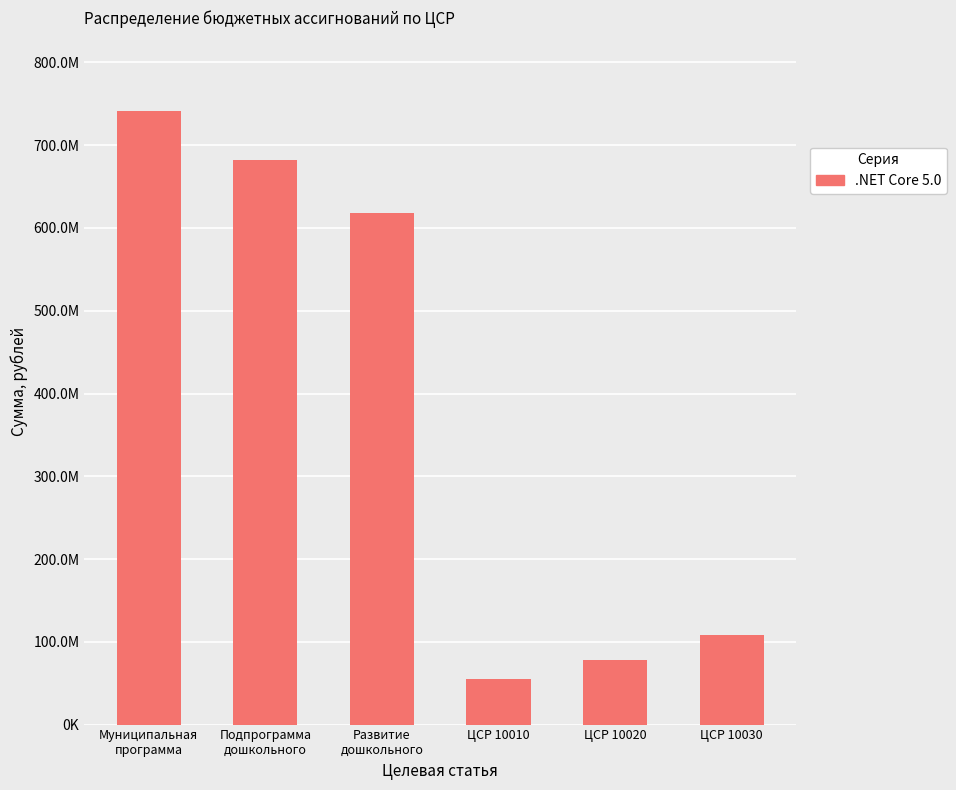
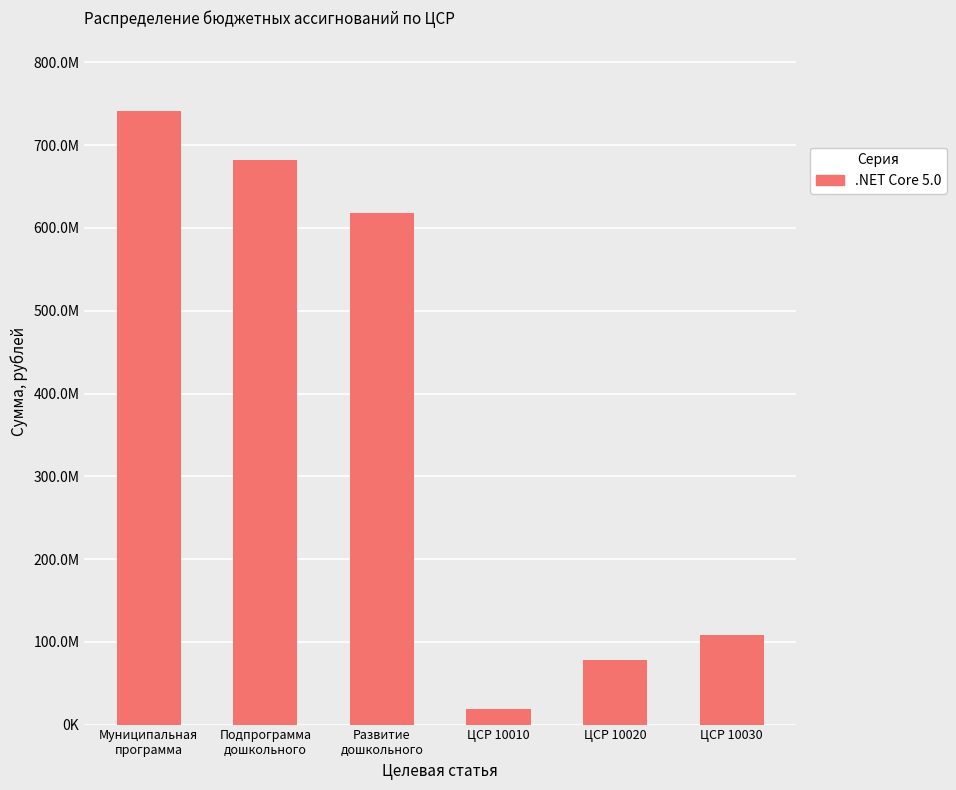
ЦСР 10010: 60000000 -> 20000000
